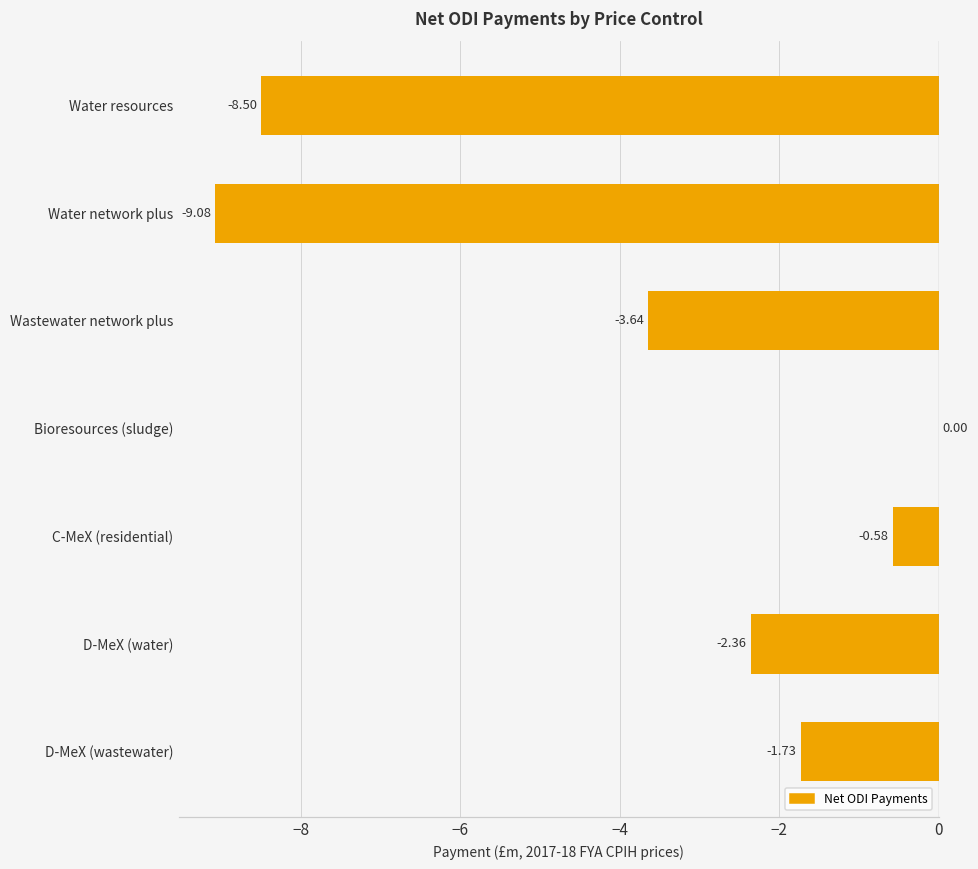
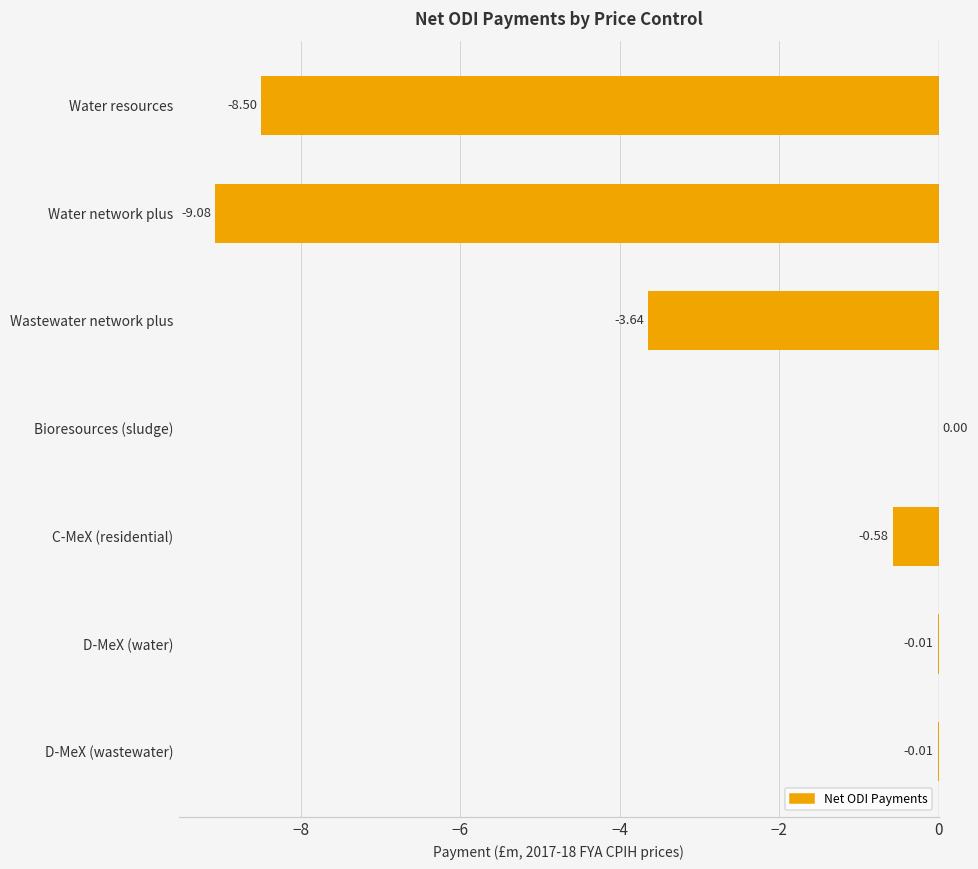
D-MeX (water): -2.36 -> -0.01
D-MeX (wastewater): -1.73 -> -0.01
